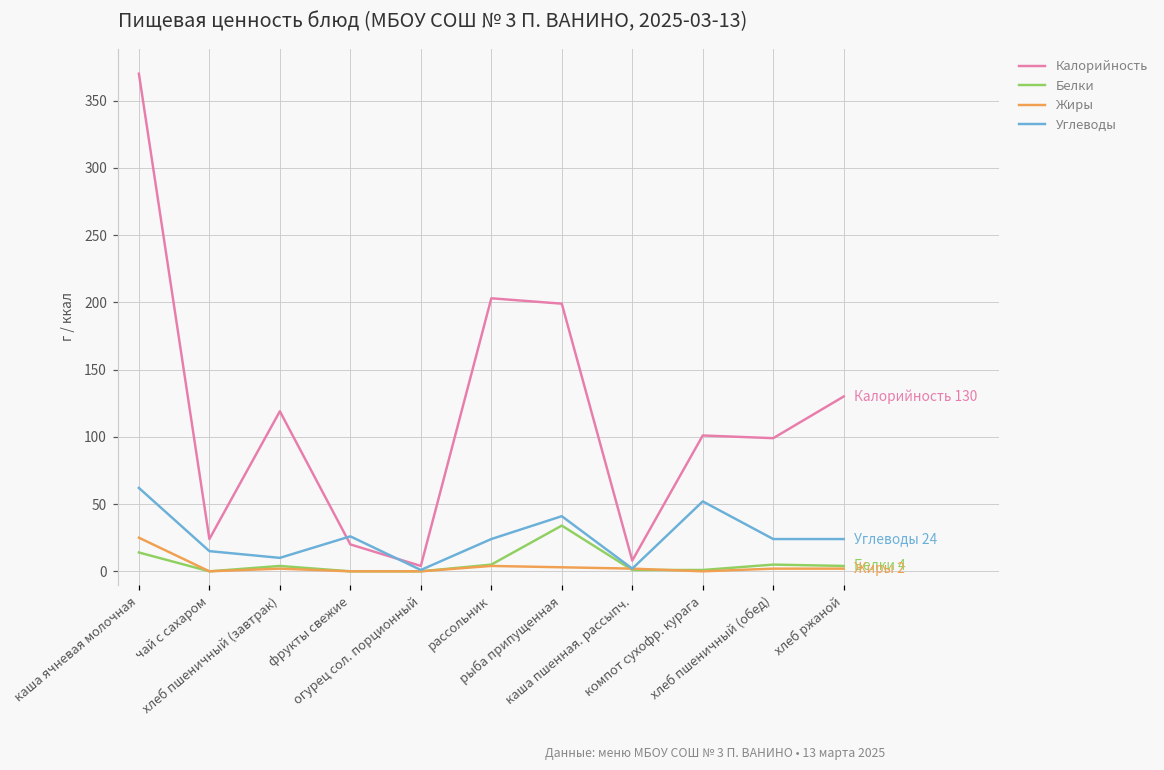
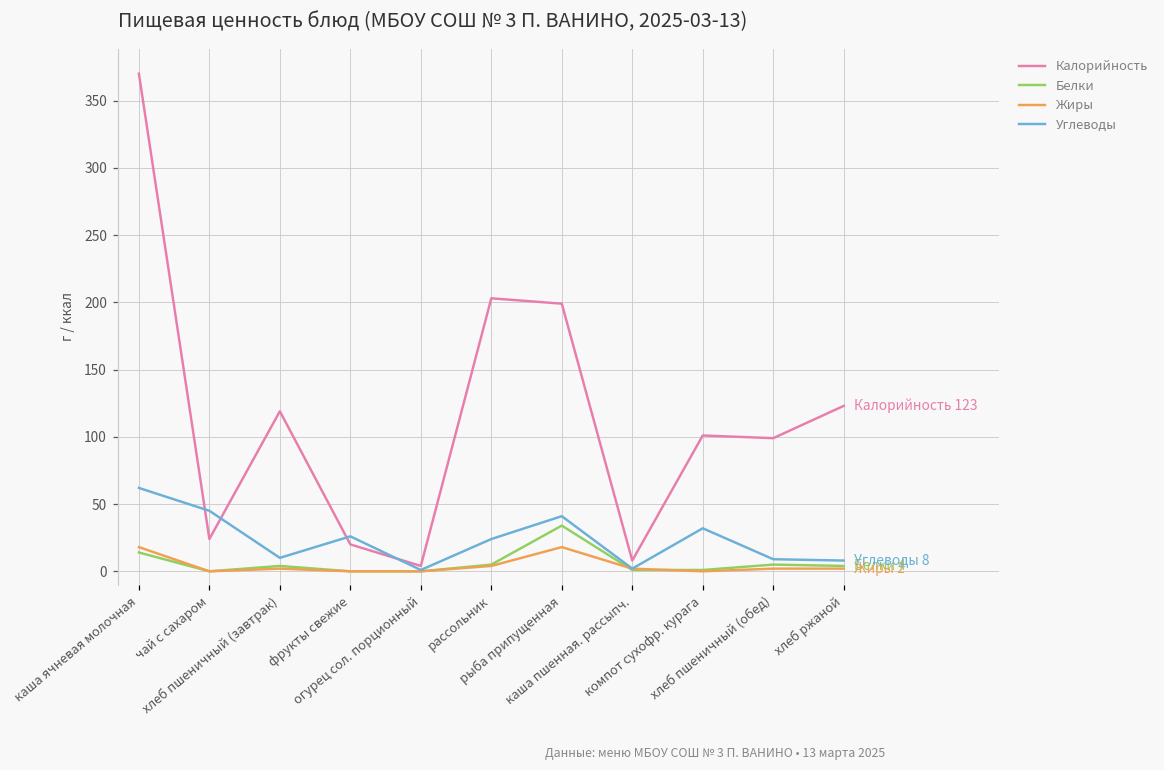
Жиры, каша ячневая молочная: 25 -> 18
Углеводы, чай с сахаром: 15 -> 45
Жиры, рыба припущенная: 3 -> 18
Углеводы, компот сухофр. курага: 52 -> 32
Углеводы, хлеб пшеничный (обед): 24 -> 9
Калорийность, хлеб ржаной: 130 -> 123
Углеводы, хлеб ржаной: 24 -> 8
